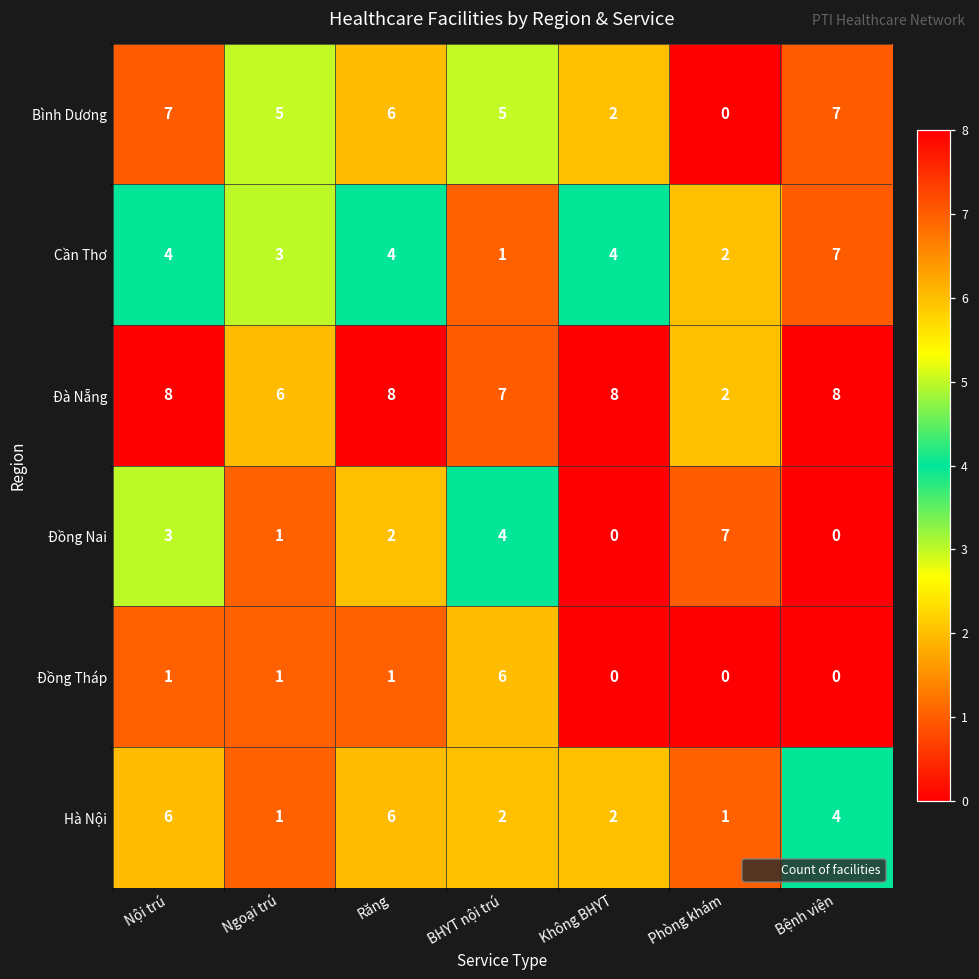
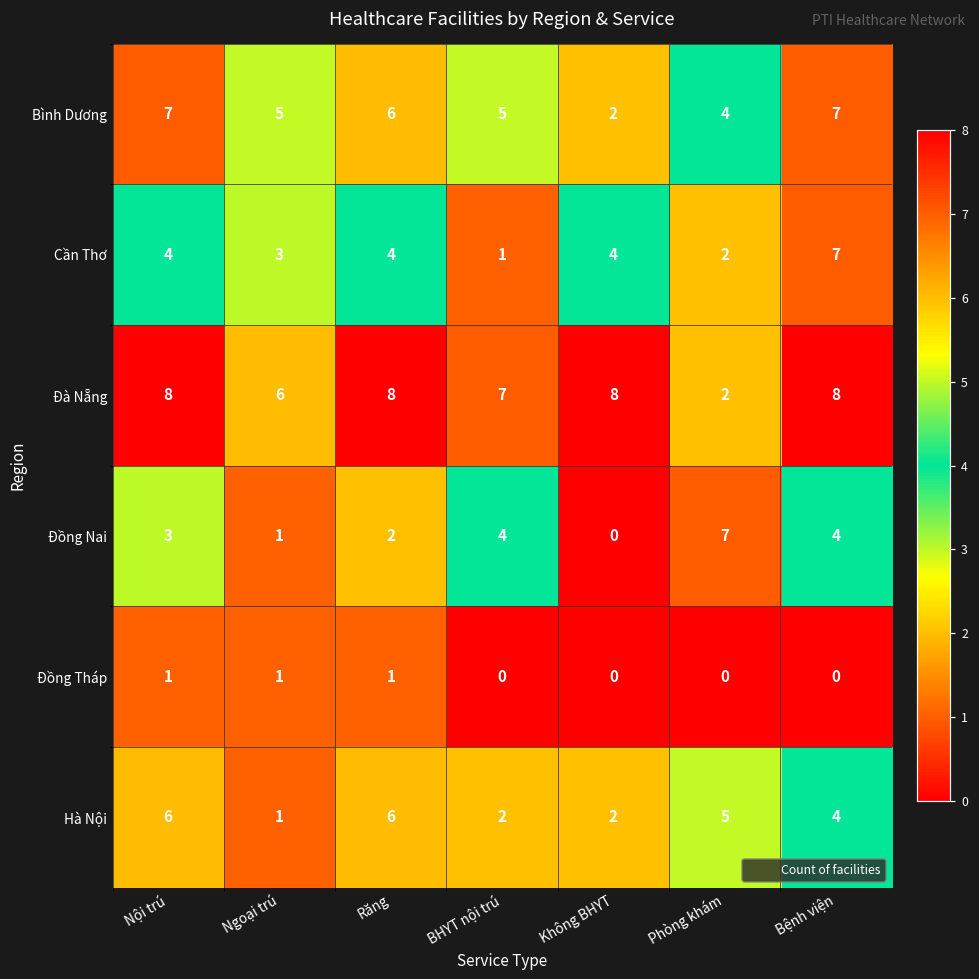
Bình Dương, Phòng khám: 0 -> 4
Đồng Nai, Bệnh viện: 0 -> 4
Đồng Tháp, BHYT nội trú: 6 -> 0
Hà Nội, Phòng khám: 1 -> 5
